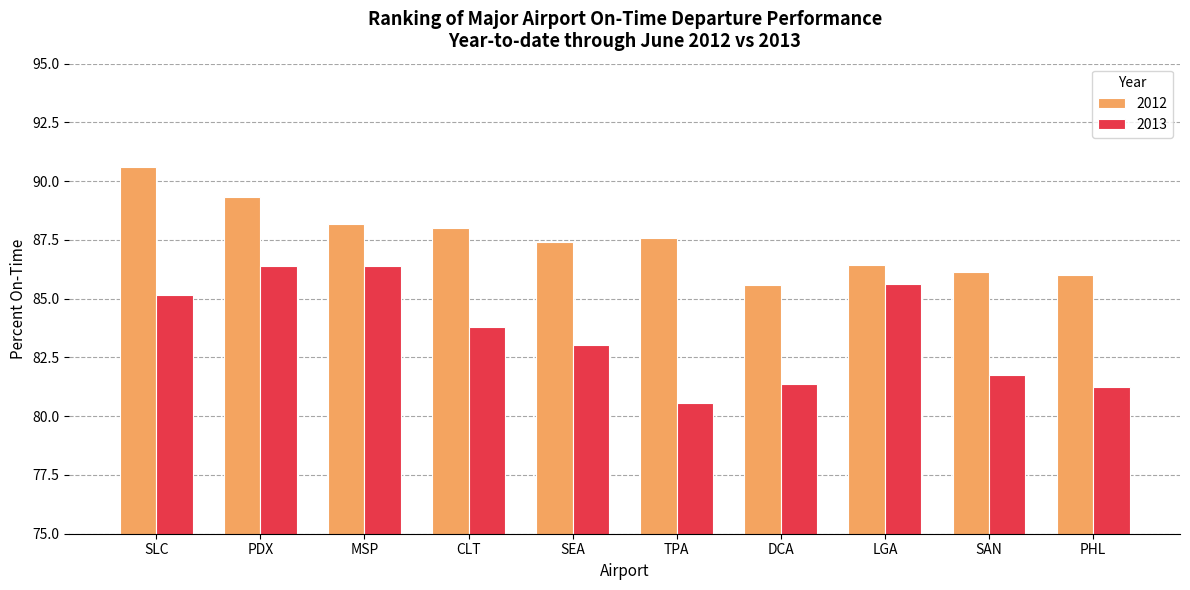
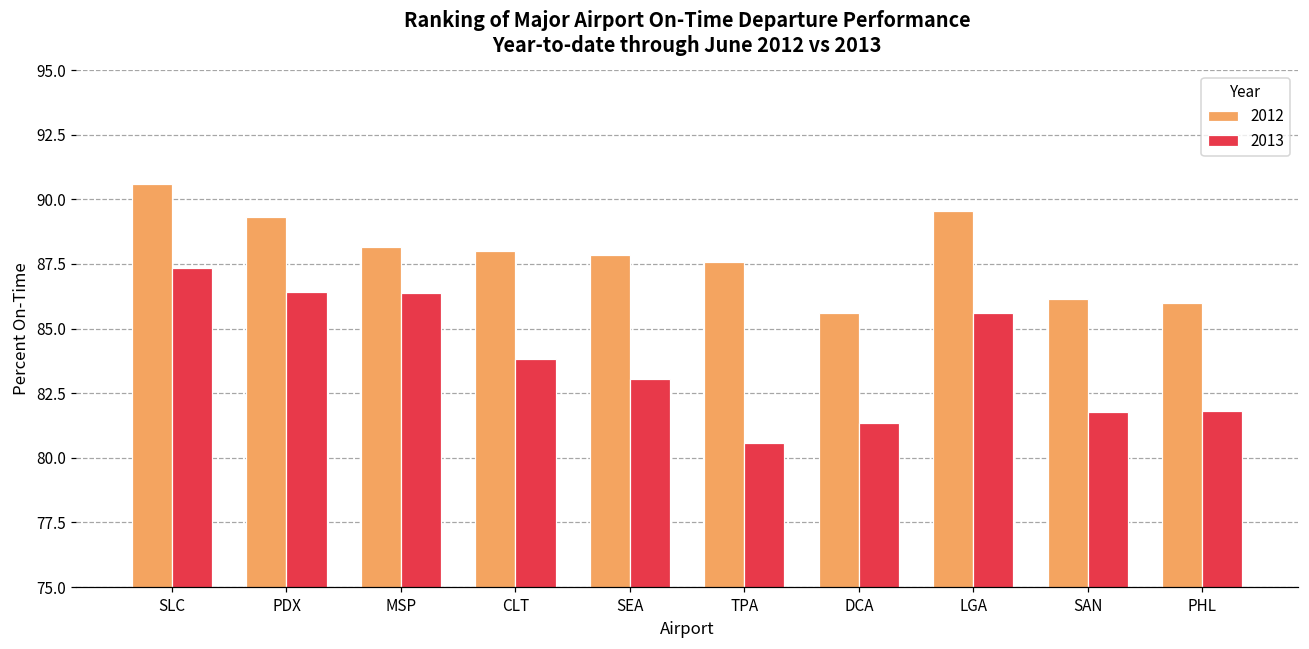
2013, SLC: 85.2 -> 87.4
2012, SEA: 87.4 -> 87.9
2012, LGA: 86.5 -> 89.5
2013, PHL: 81.2 -> 81.8
